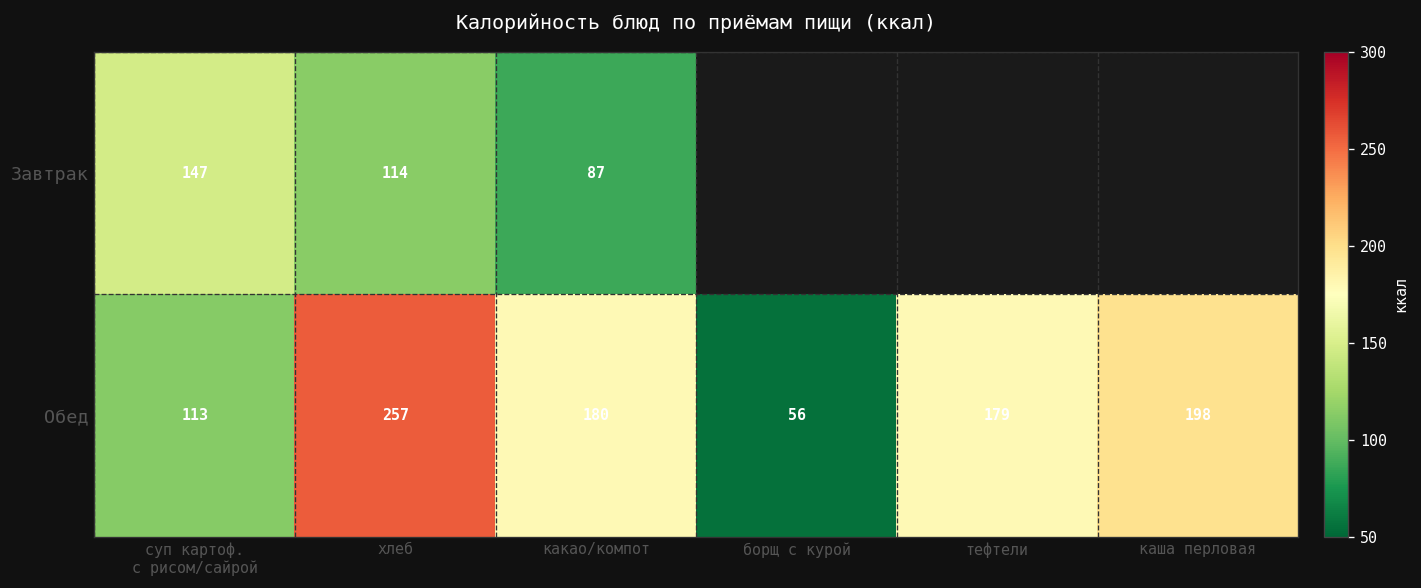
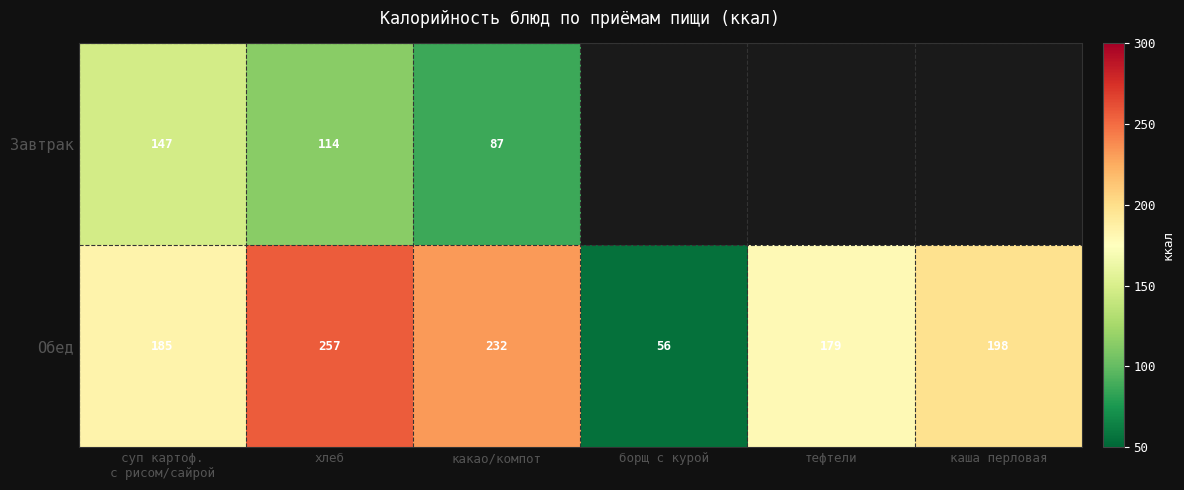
Обед, суп картоф. с рисом/сайрой: 113 -> 185
Обед, какао/компот: 180 -> 232
